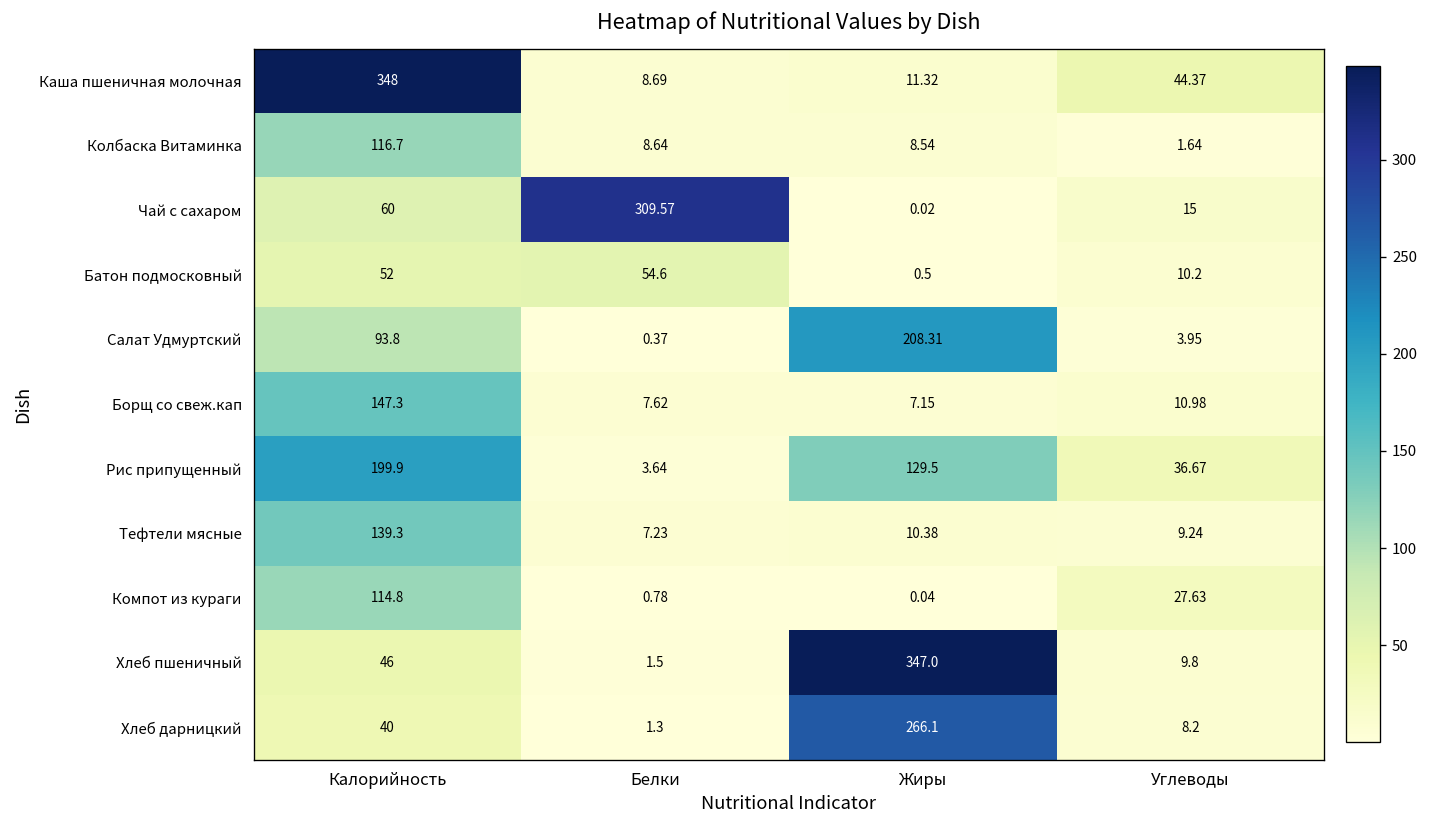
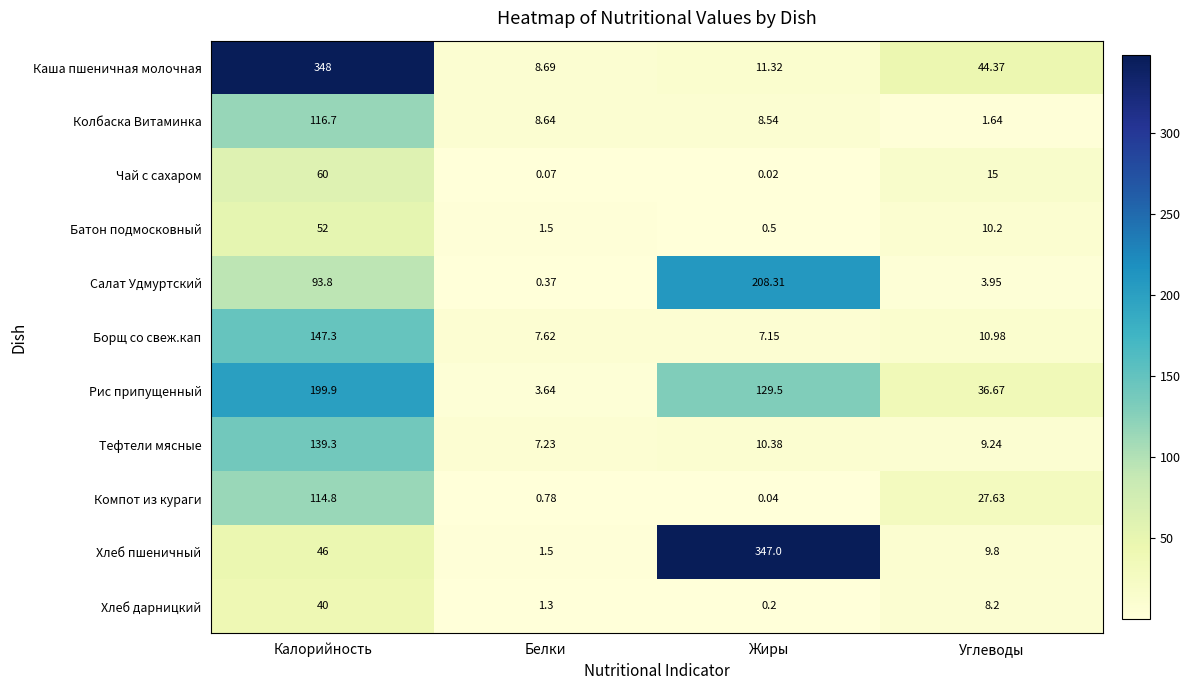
Чай с сахаром, Белки: 309.57 -> 0.07
Батон подмосковный, Белки: 54.6 -> 1.5
Хлеб дарницкий, Жиры: 266.1 -> 0.2
